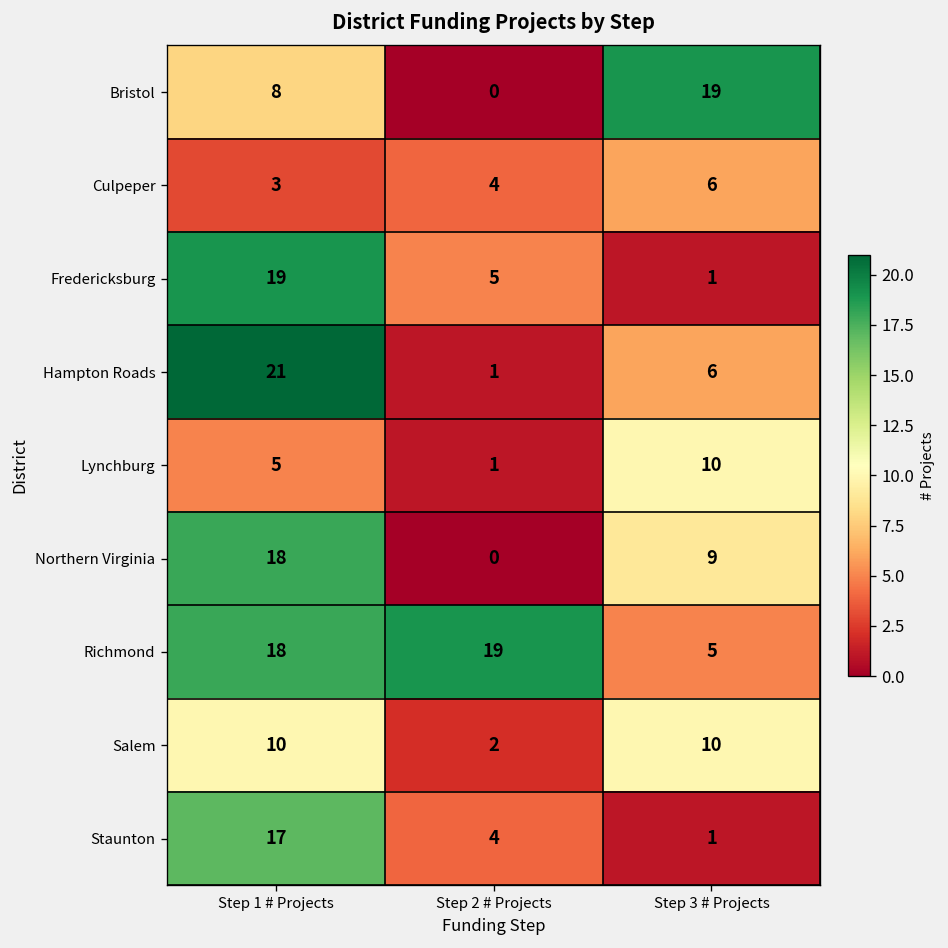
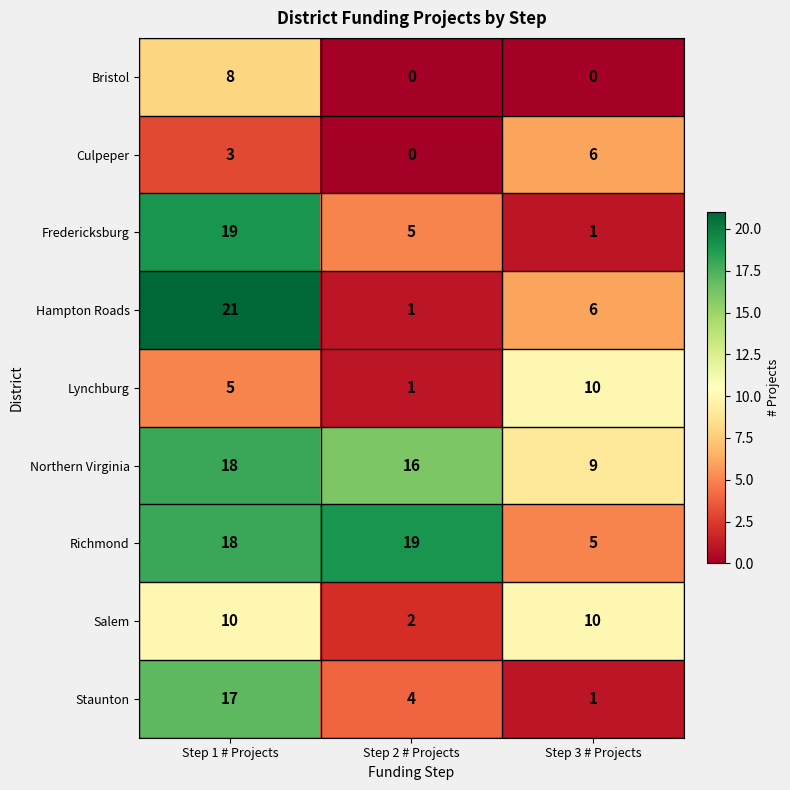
Bristol, Step 3 # Projects: 19 -> 0
Culpeper, Step 2 # Projects: 4 -> 0
Northern Virginia, Step 2 # Projects: 0 -> 16
